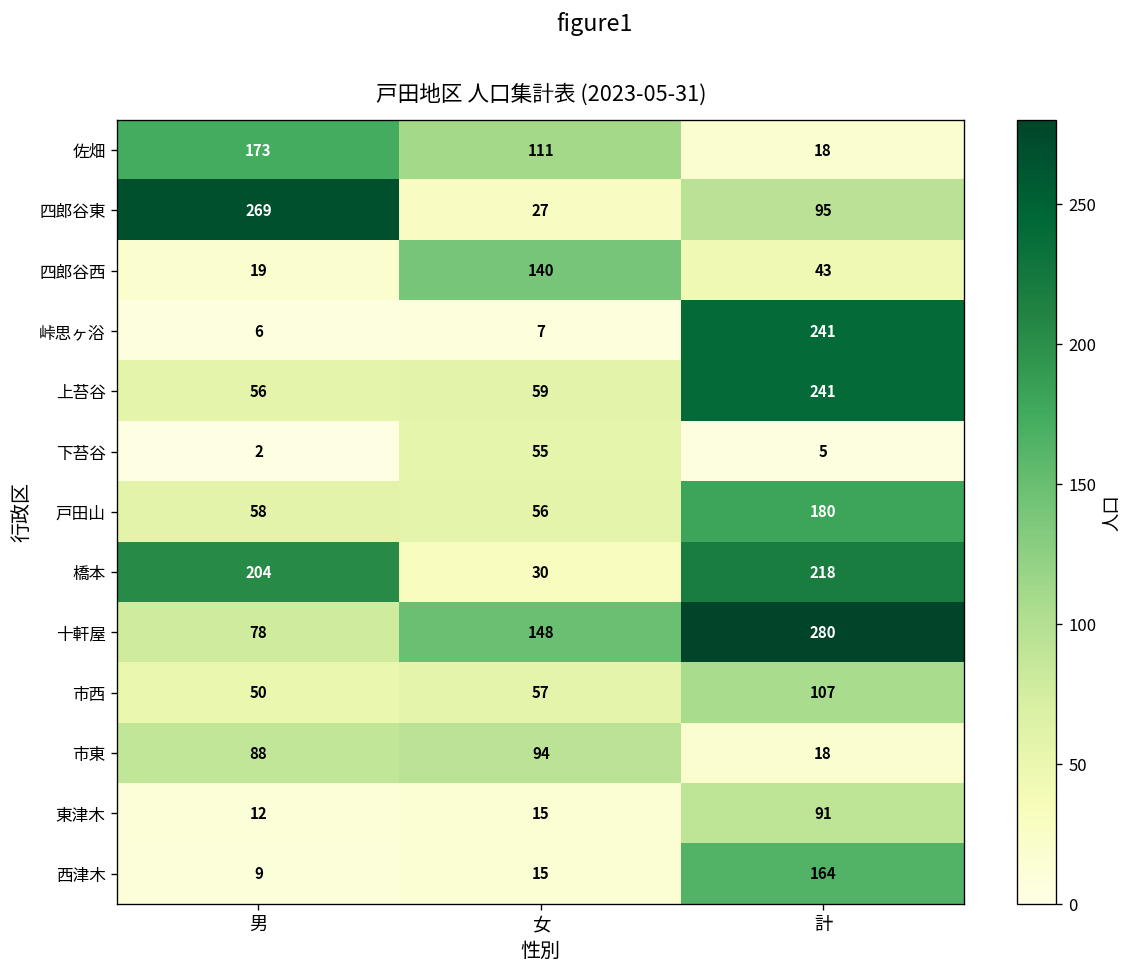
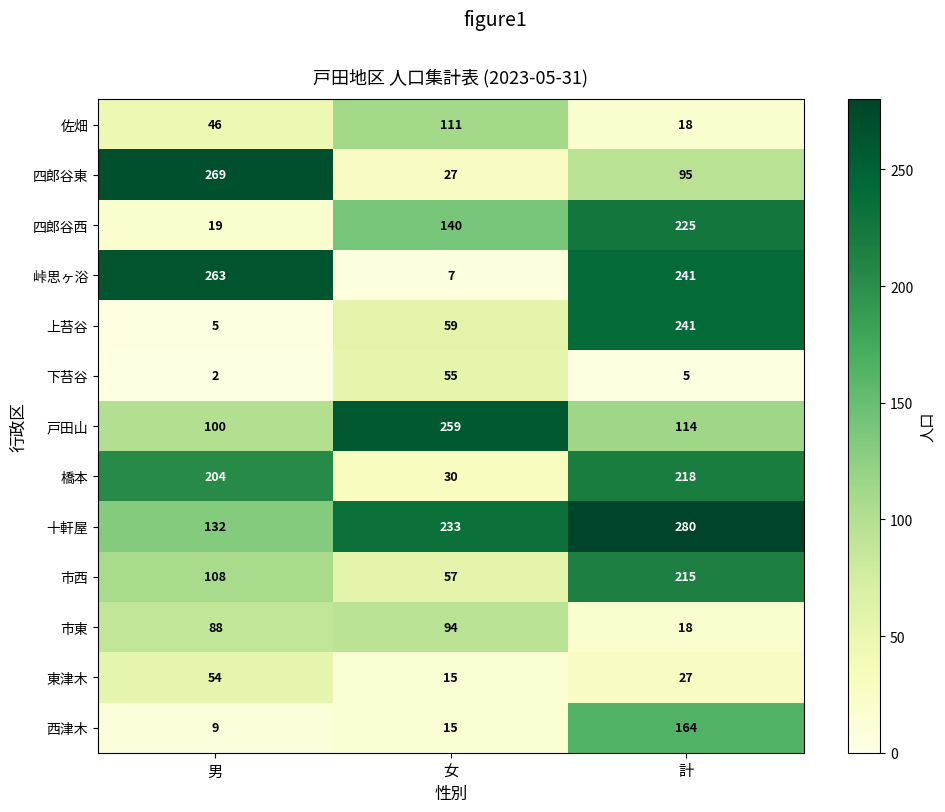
佐畑, 男: 173 -> 46
四郎谷西, 計: 43 -> 225
峠思ヶ浴, 男: 6 -> 263
上苔谷, 男: 56 -> 5
戸田山, 男: 58 -> 100
戸田山, 女: 56 -> 259
戸田山, 計: 180 -> 114
十軒屋, 男: 78 -> 132
十軒屋, 女: 148 -> 233
市西, 男: 50 -> 108
市西, 計: 107 -> 215
東津木, 男: 12 -> 54
東津木, 計: 91 -> 27
